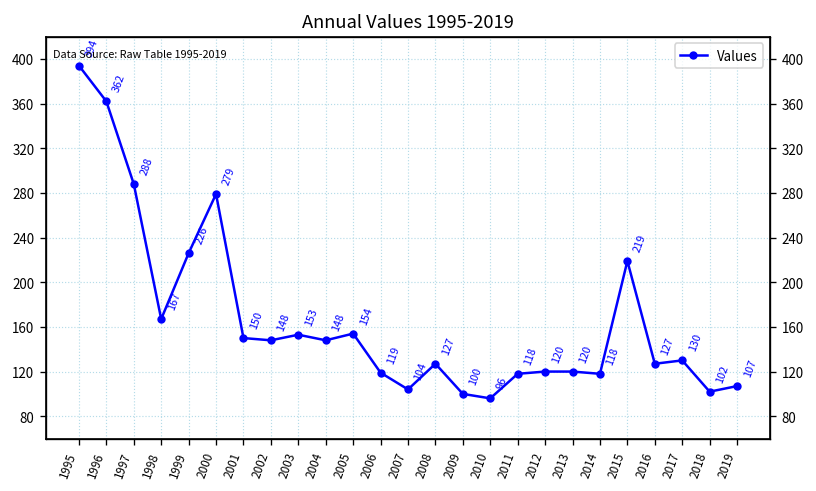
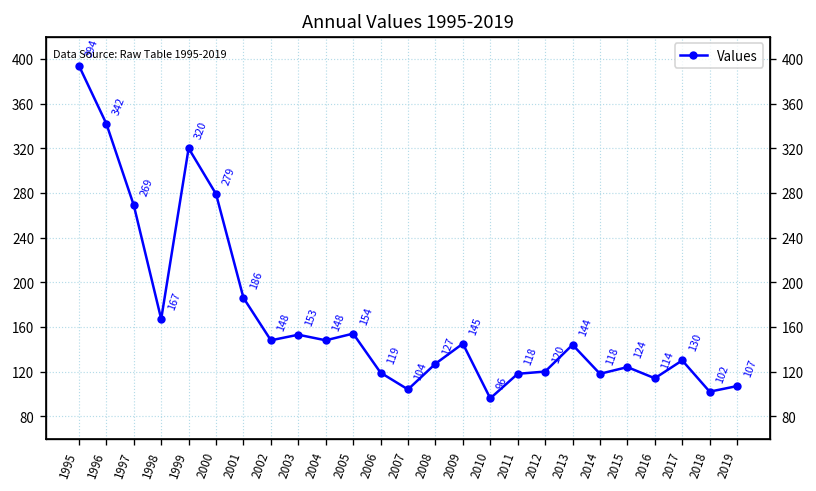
1996: 362 -> 342
1997: 288 -> 269
1999: 226 -> 320
2001: 150 -> 186
2009: 100 -> 145
2013: 120 -> 144
2015: 219 -> 124
2016: 127 -> 114
